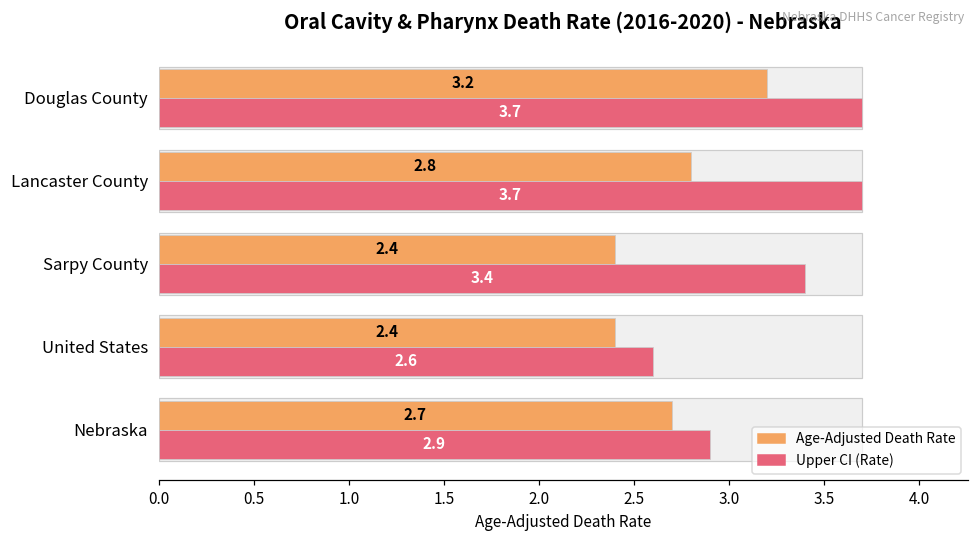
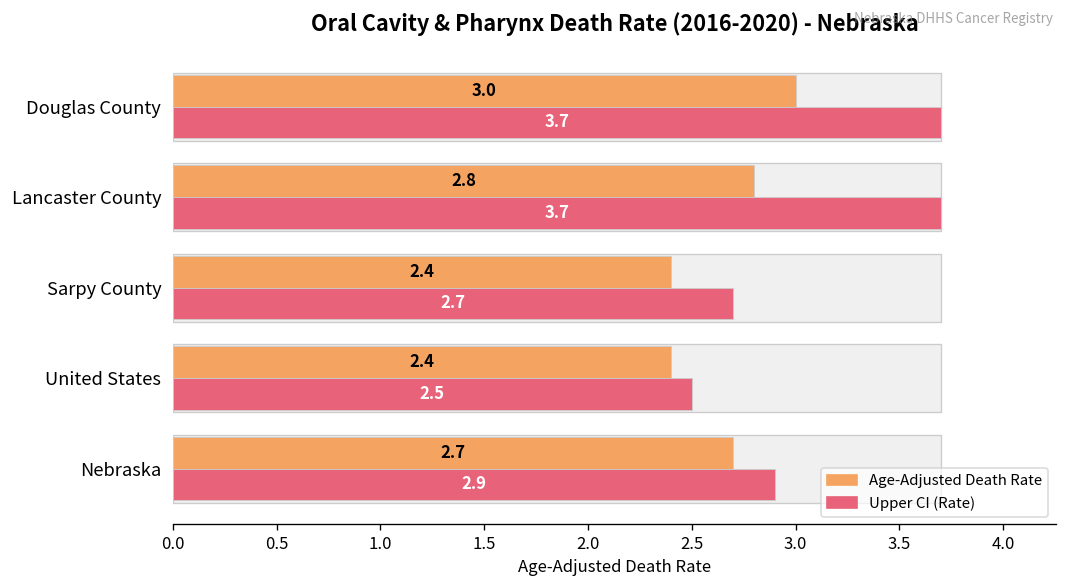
Age-Adjusted Death Rate, Douglas County: 3.2 -> 3.0
Upper CI (Rate), Sarpy County: 3.4 -> 2.7
Upper CI (Rate), United States: 2.6 -> 2.5
